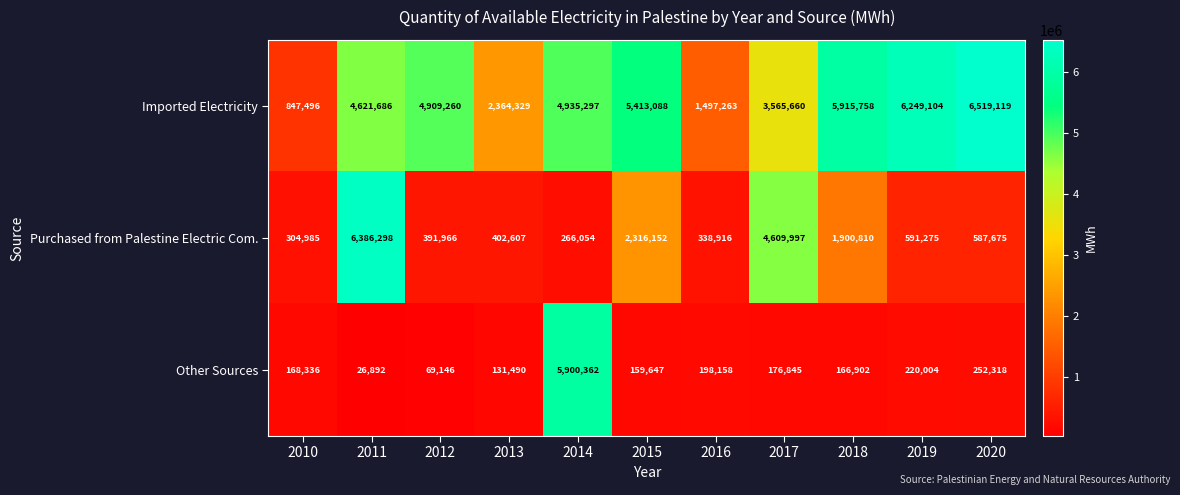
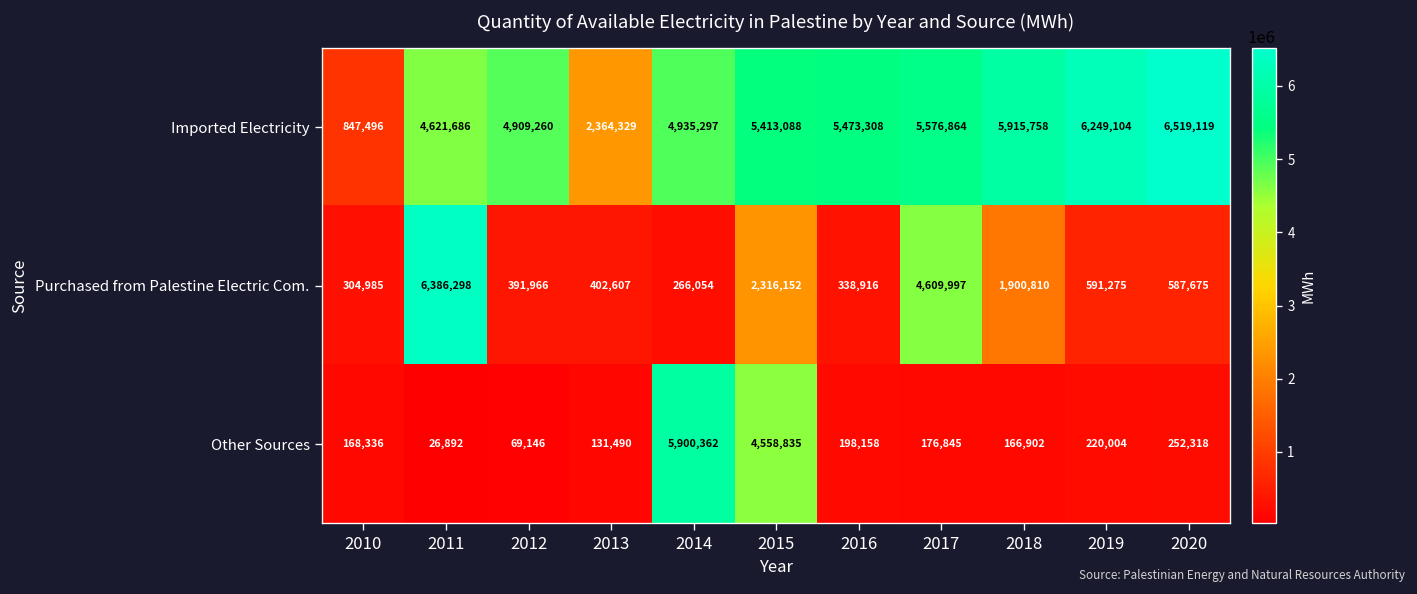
Imported Electricity, 2016: 1,497,263 -> 5,473,308
Imported Electricity, 2017: 3,565,660 -> 5,576,864
Other Sources, 2015: 159,647 -> 4,558,835
